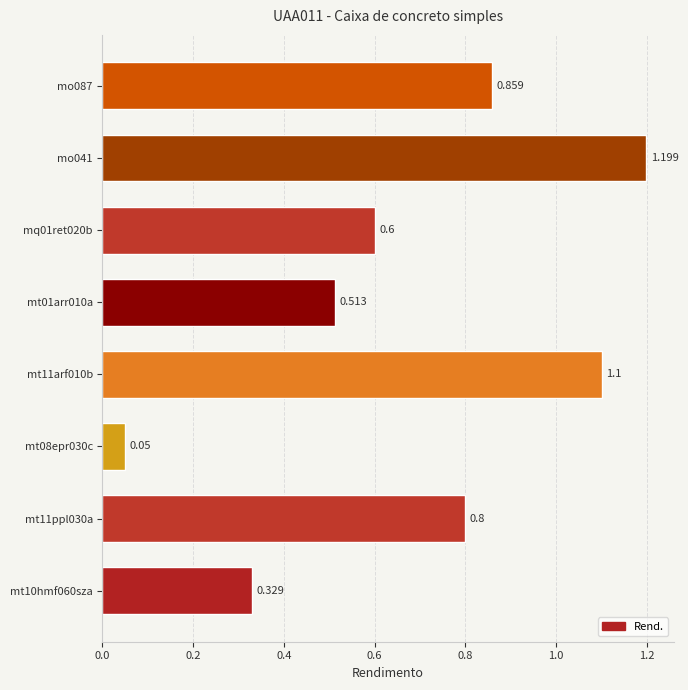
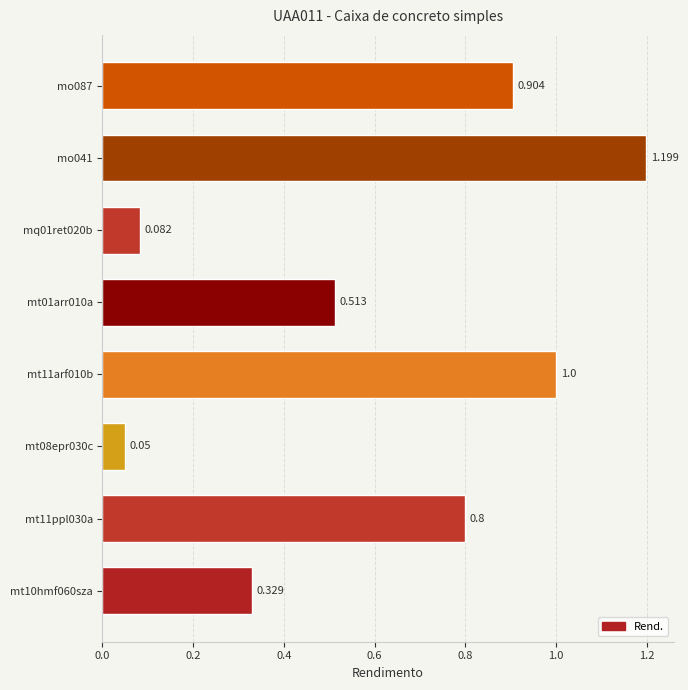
mo087: 0.859 -> 0.904
mq01ret020b: 0.6 -> 0.082
mt11arf010b: 1.1 -> 1.0
